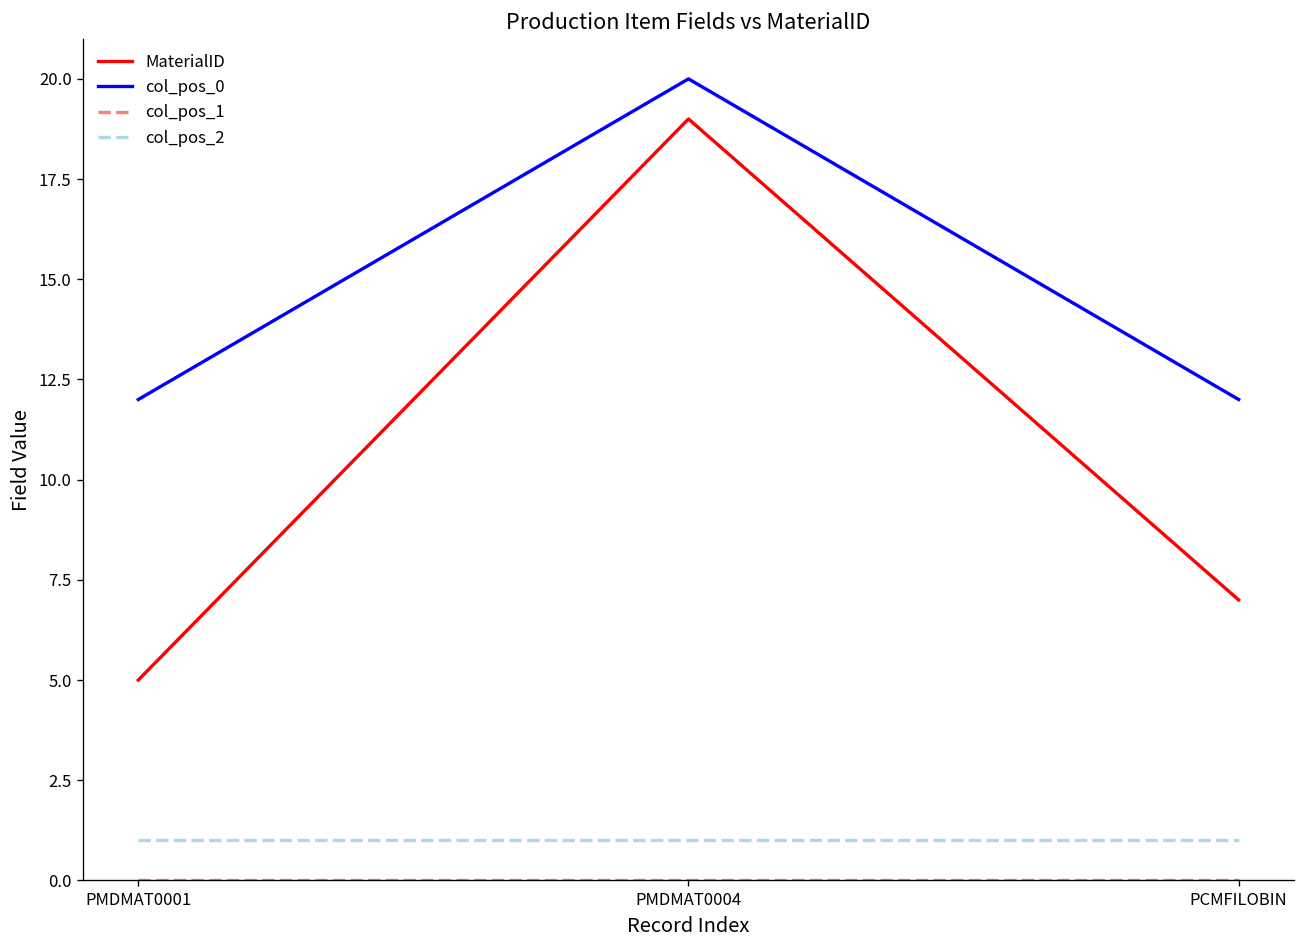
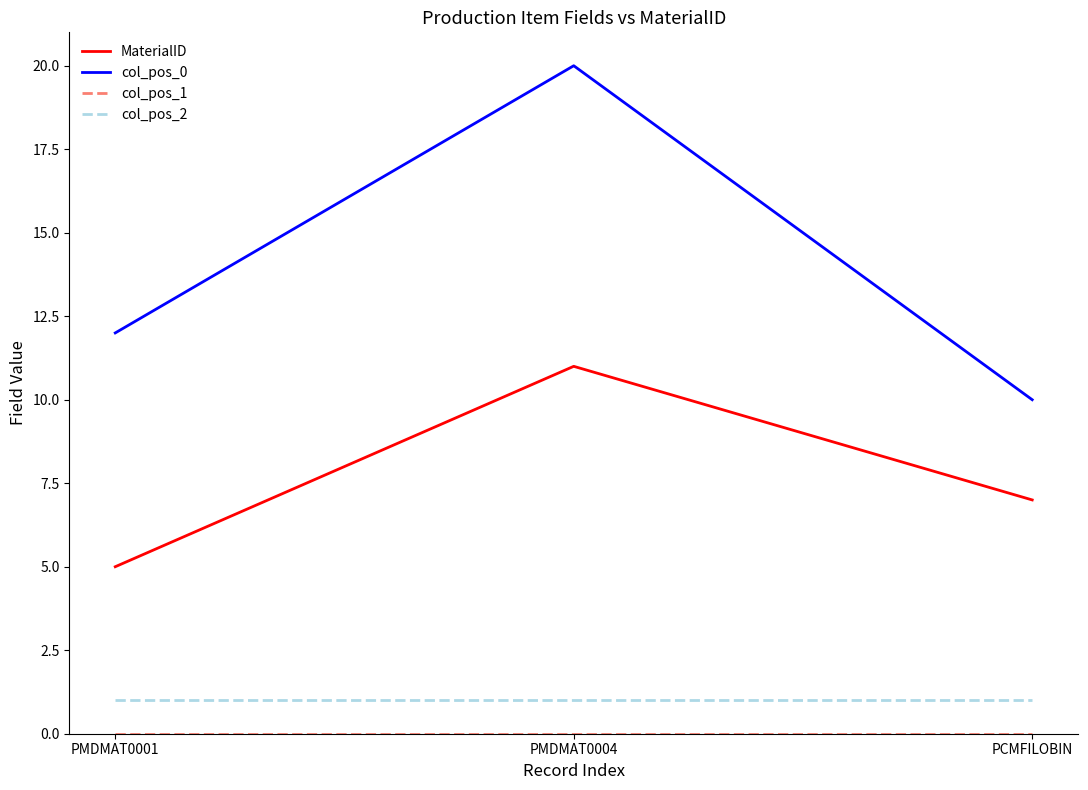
MaterialID, PMDMAT0004: 19 -> 11
col_pos_0, PCMFILOBIN: 12 -> 10
